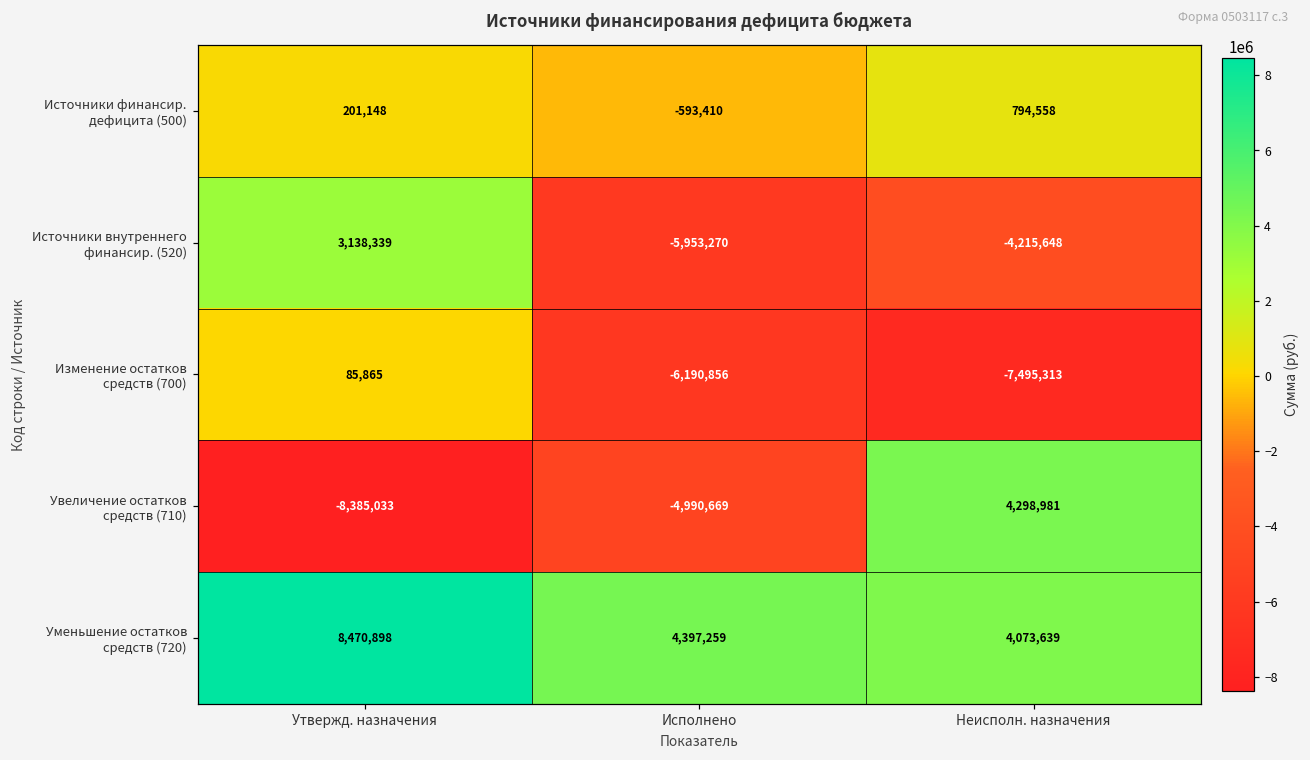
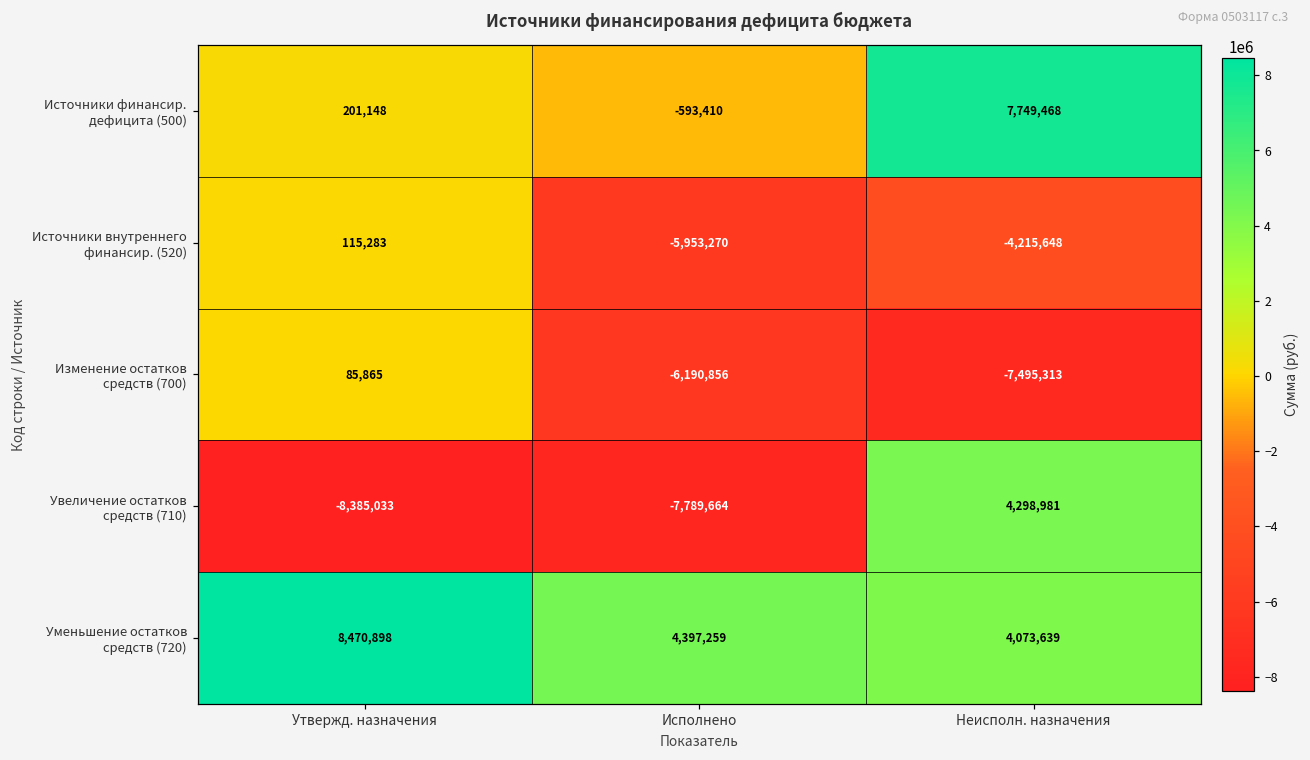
Источники финансир. дефицита (500), Неисполн. назначения: 794,558 -> 7,749,468
Источники внутреннего финансир. (520), Утвержд. назначения: 3,138,339 -> 115,283
Увеличение остатков средств (710), Исполнено: -4,990,669 -> -7,789,664
